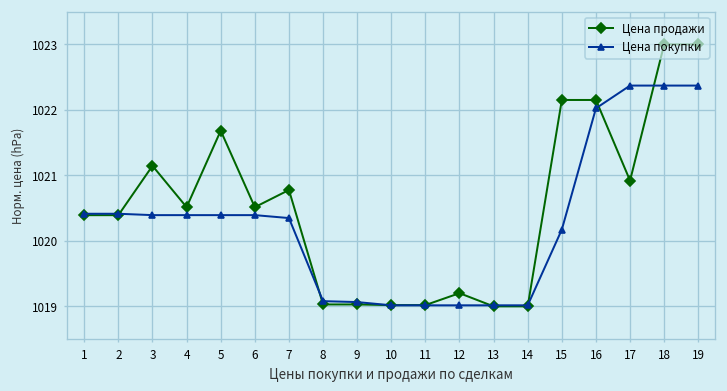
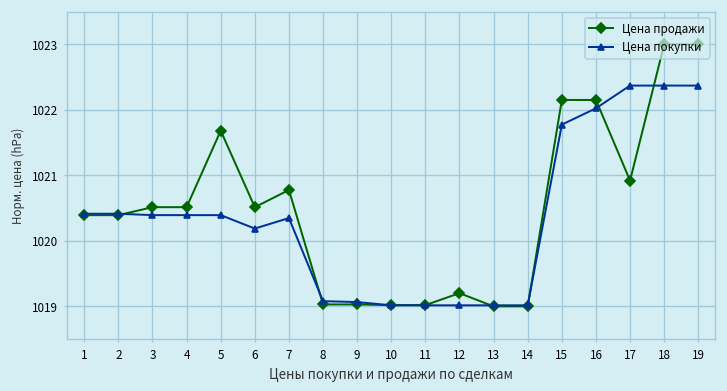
Цена продажи, 3: 1021.1 -> 1020.5
Цена покупки, 6: 1020.4 -> 1020.2
Цена покупки, 15: 1020.2 -> 1021.8
